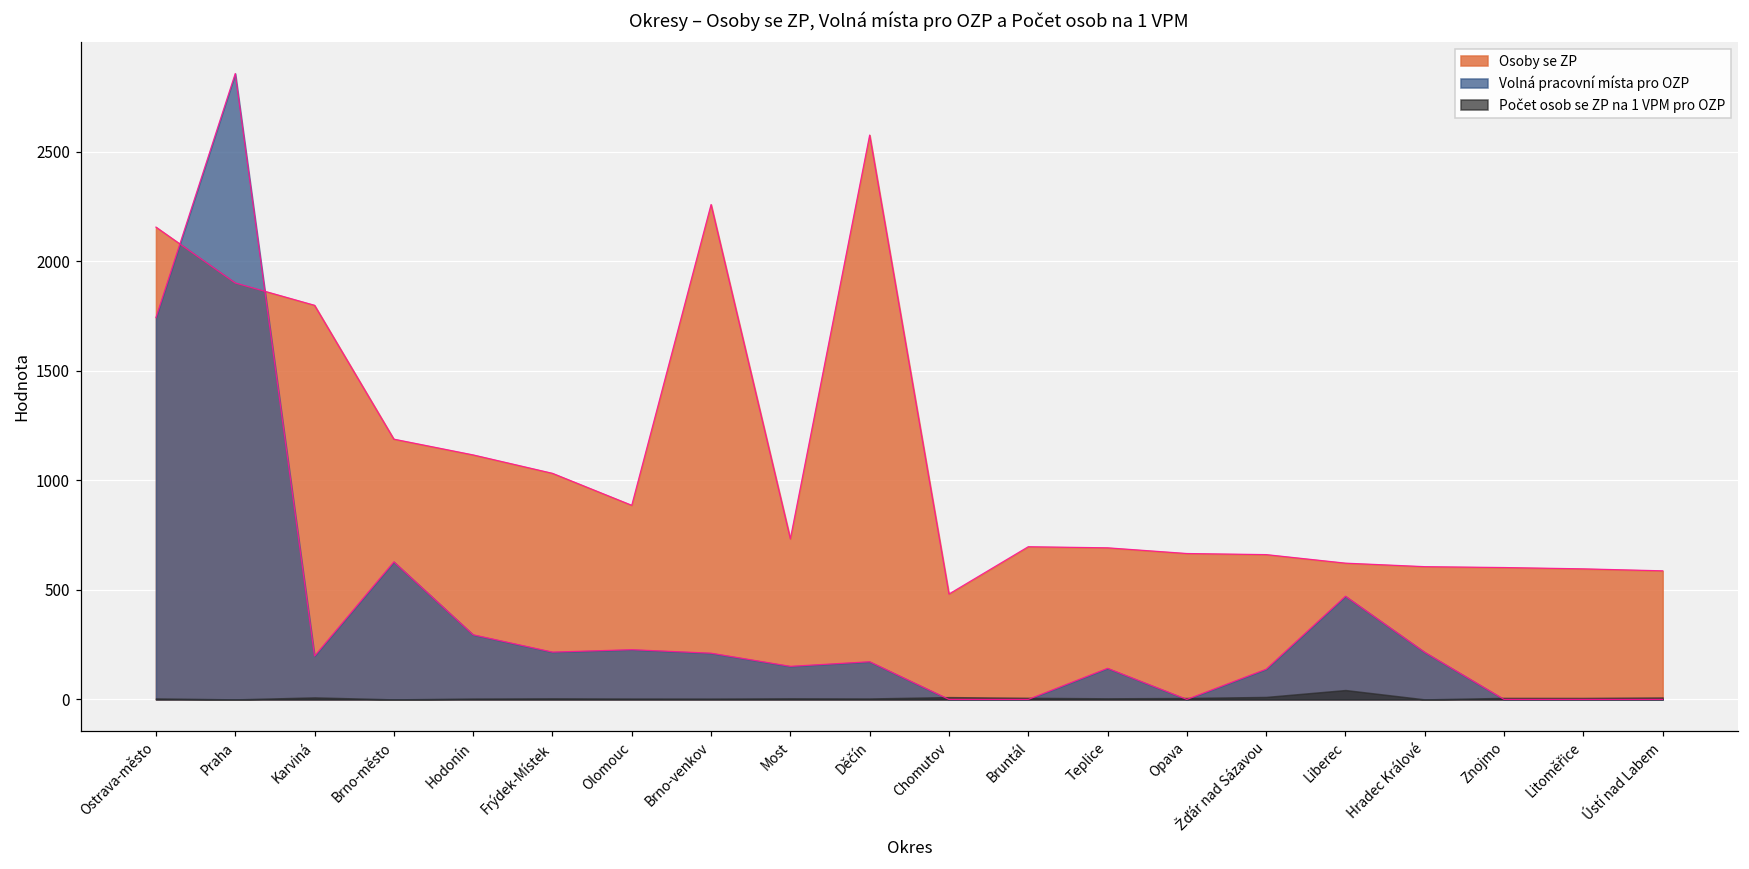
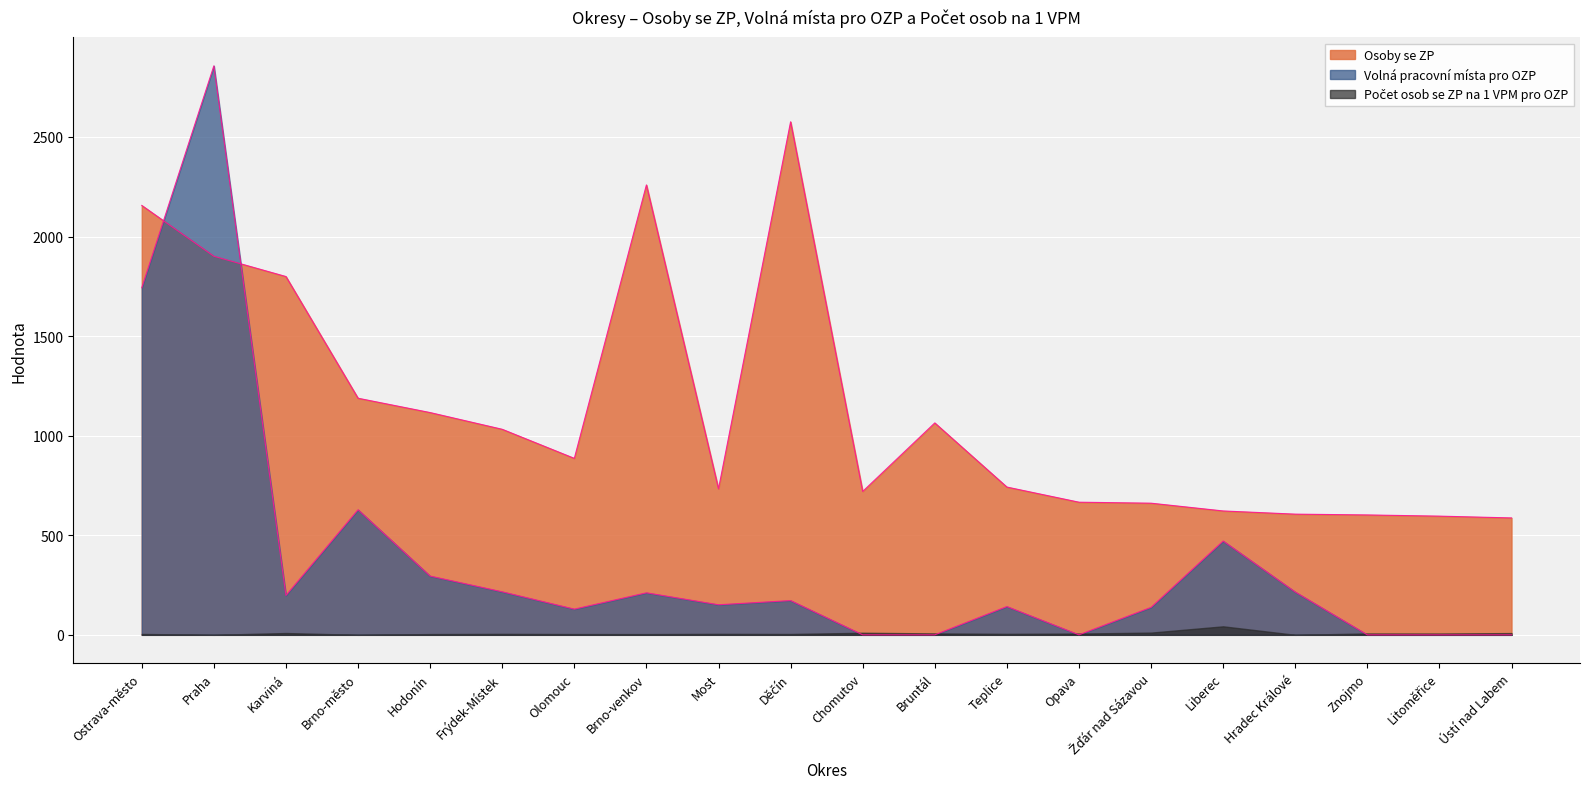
Volná pracovní místa pro OZP, Olomouc: 230 -> 130
Osoby se ZP, Chomutov: 480 -> 720
Osoby se ZP, Bruntál: 700 -> 1060
Osoby se ZP, Teplice: 690 -> 740
